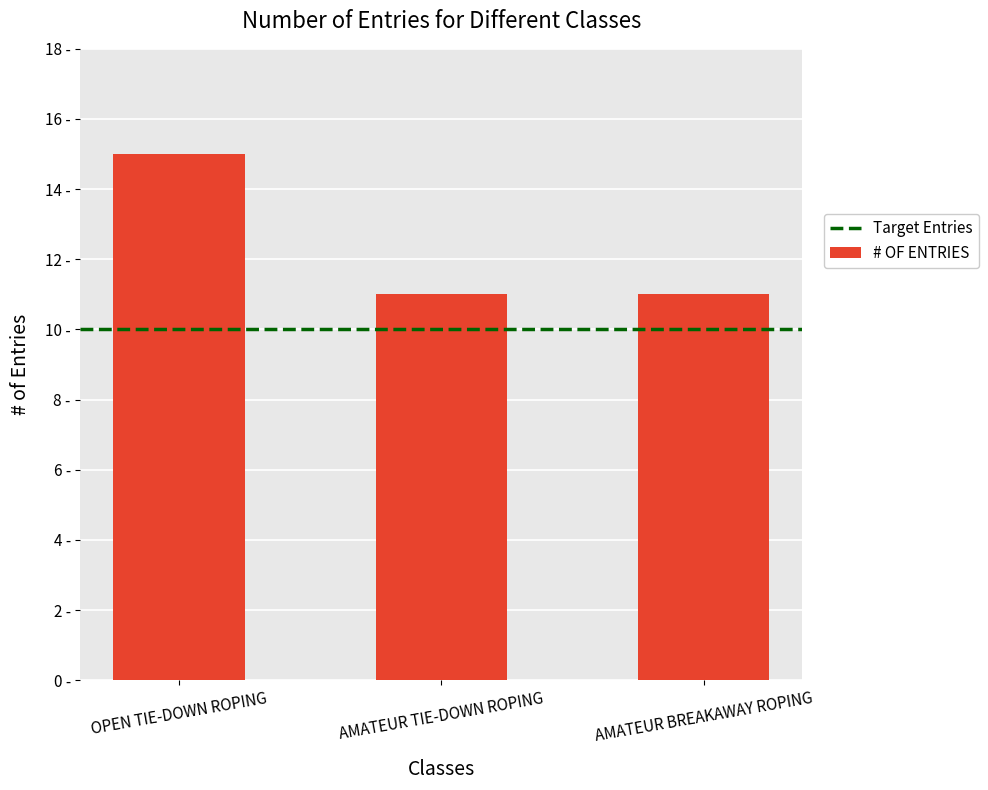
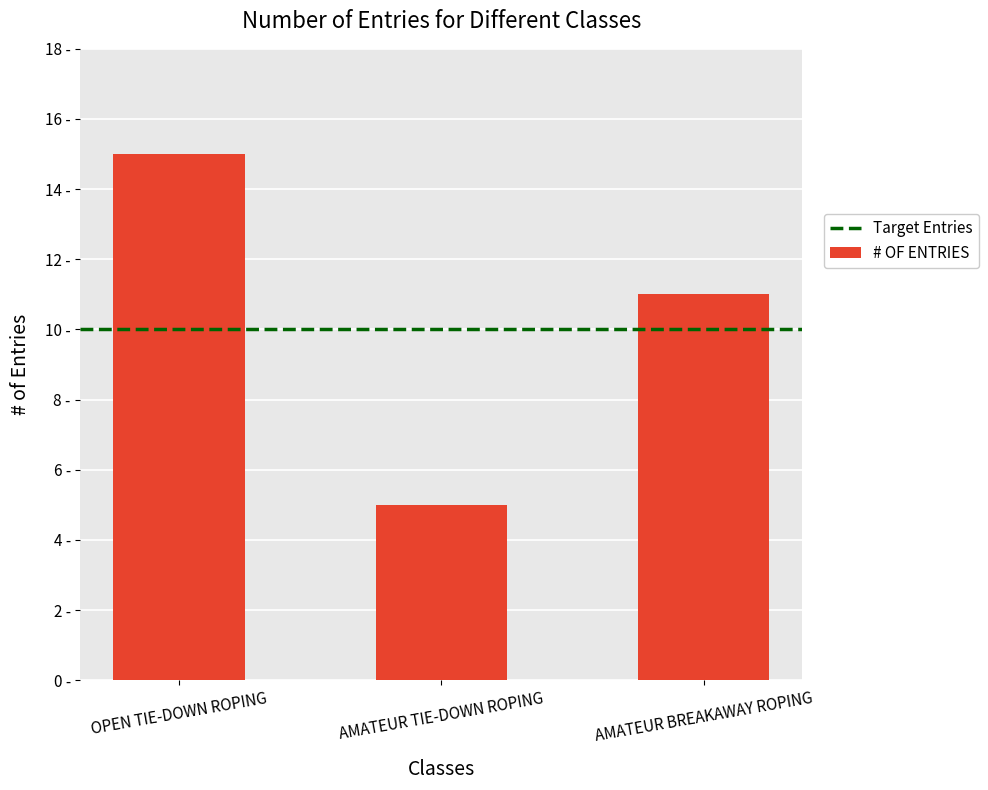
AMATEUR TIE-DOWN ROPING: 11 - -> 5 -
